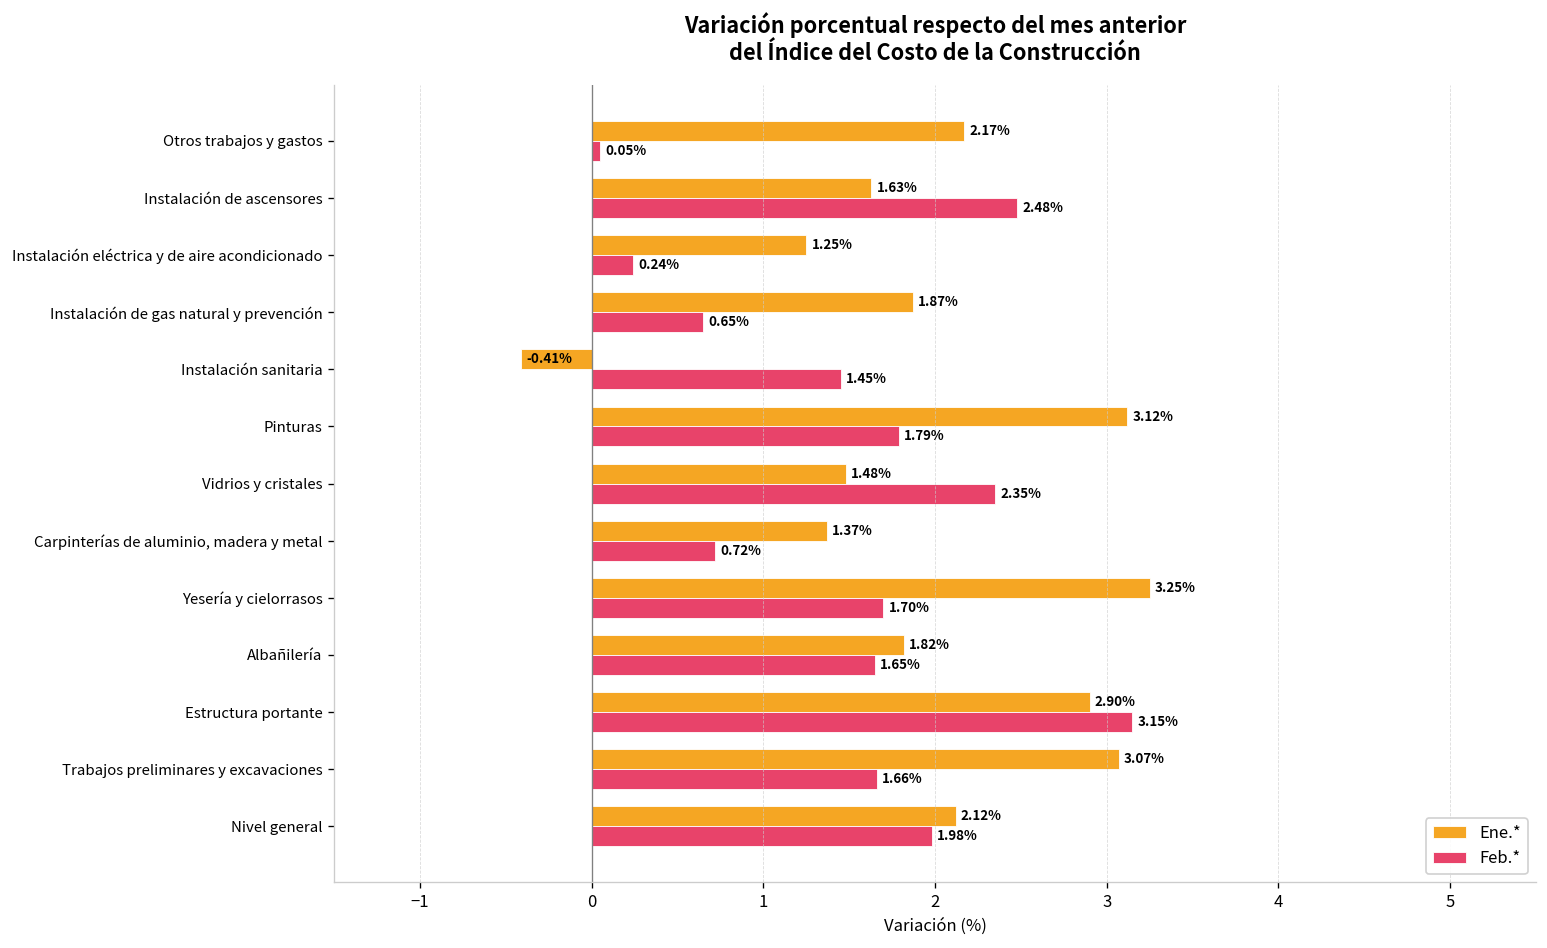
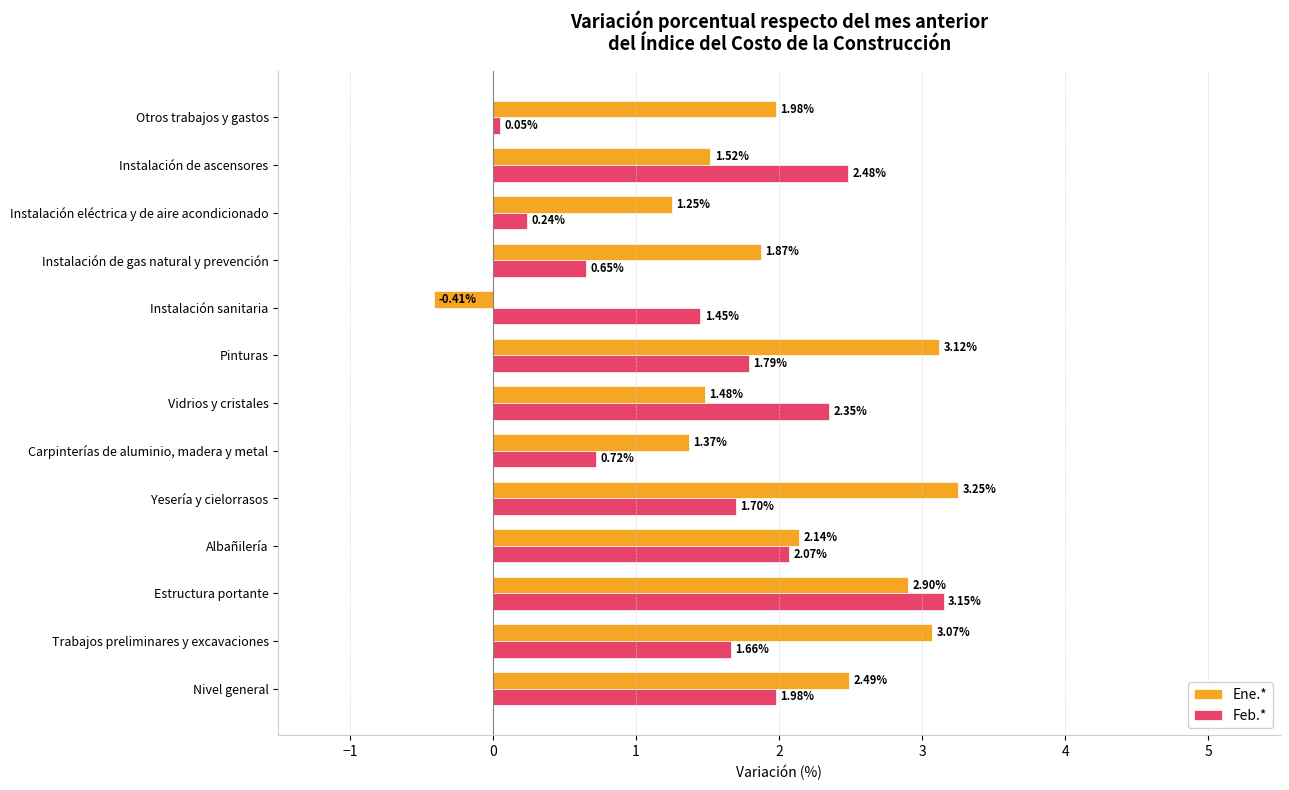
Ene.*, Otros trabajos y gastos: 2.17% -> 1.98%
Ene.*, Instalación de ascensores: 1.63% -> 1.52%
Ene.*, Albañilería: 1.82% -> 2.14%
Feb.*, Albañilería: 1.65% -> 2.07%
Ene.*, Nivel general: 2.12% -> 2.49%
